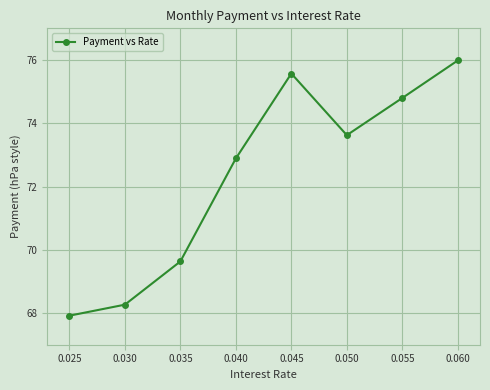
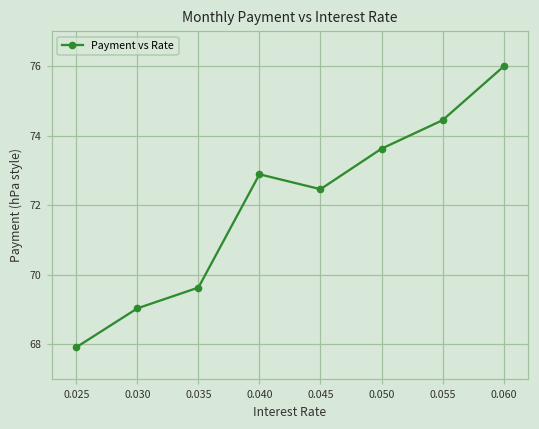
0.030: 68.3 -> 69.0
0.045: 75.6 -> 72.5
0.055: 74.8 -> 74.4
